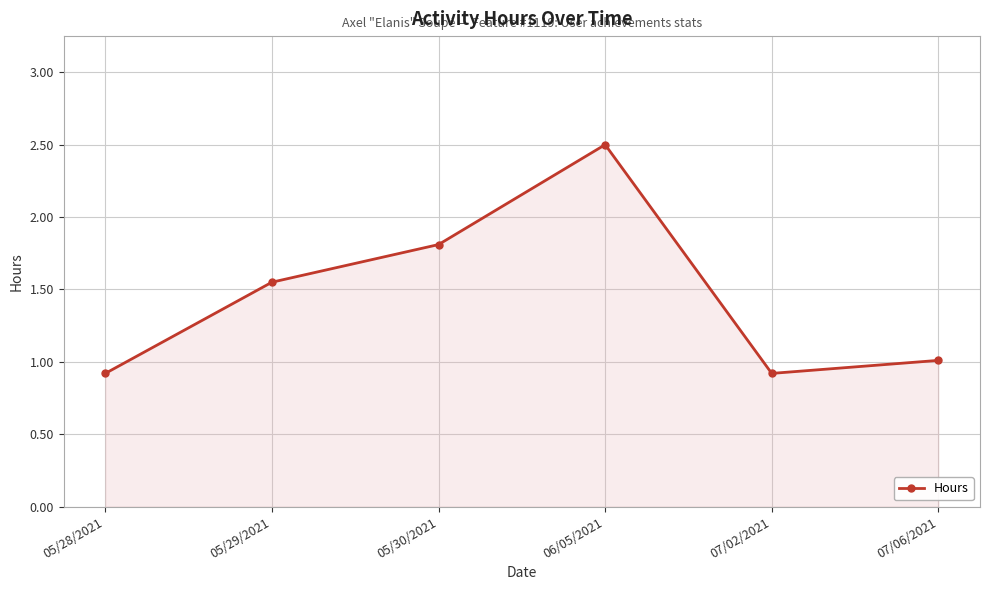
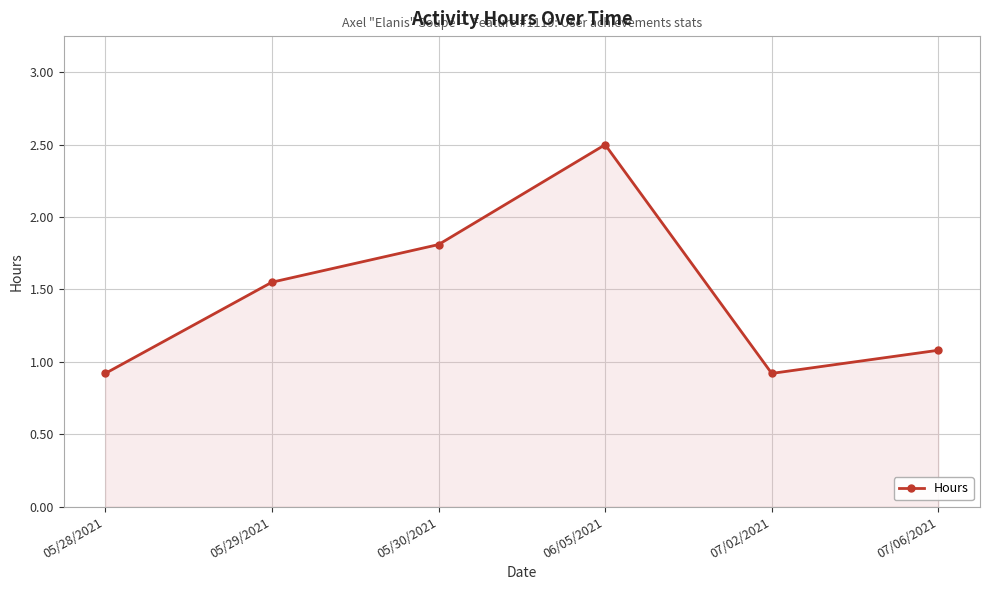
07/06/2021: 1.01 -> 1.08
